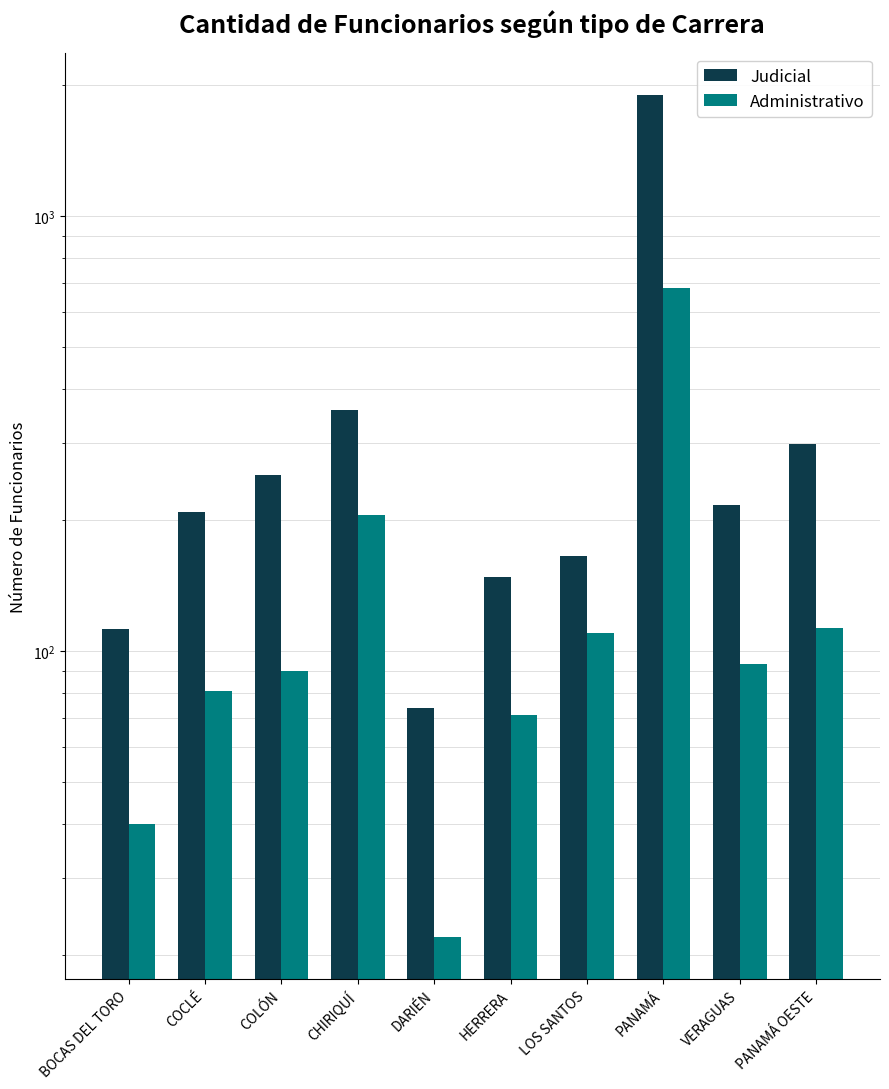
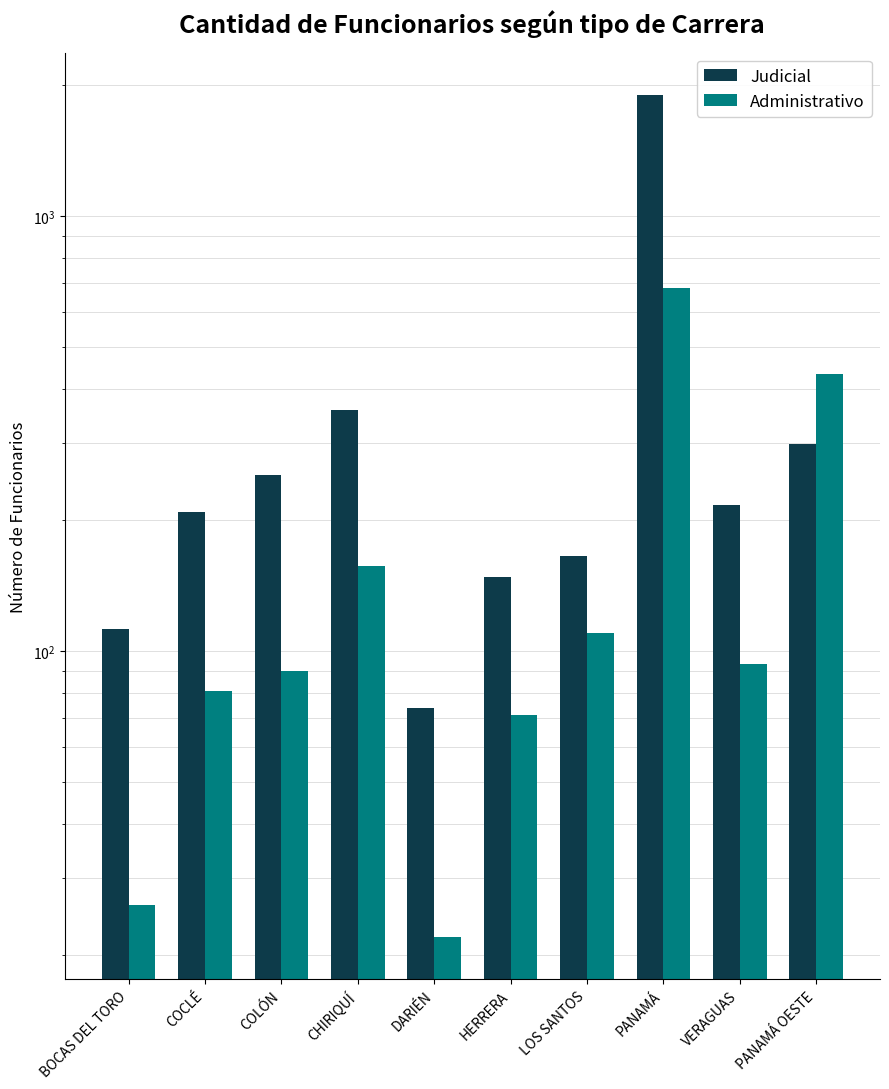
Administrativo, BOCAS DEL TORO: 40 -> 26
Administrativo, CHIRIQUÍ: 210 -> 157
Administrativo, PANAMÁ OESTE: 113 -> 430
